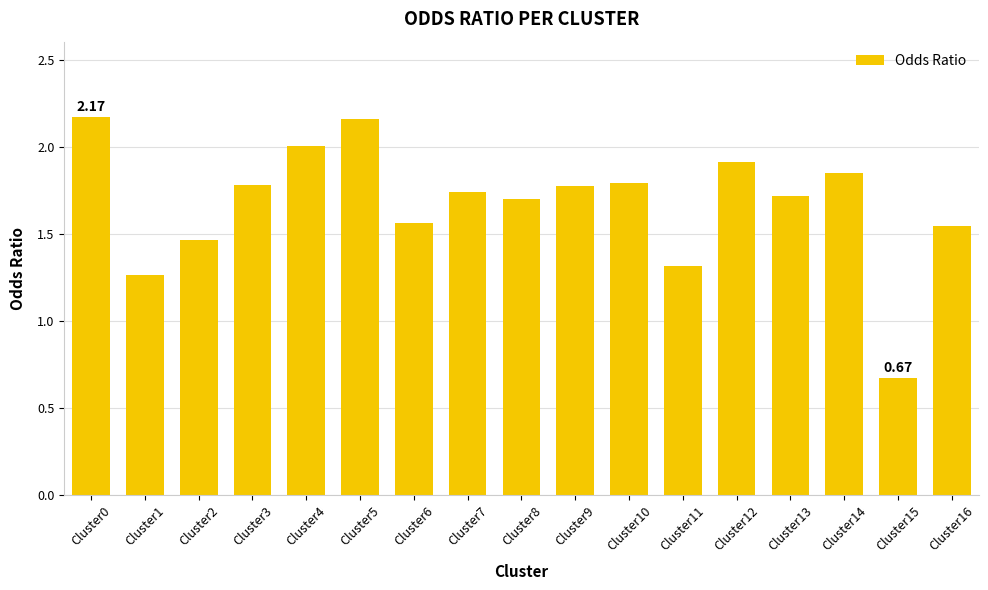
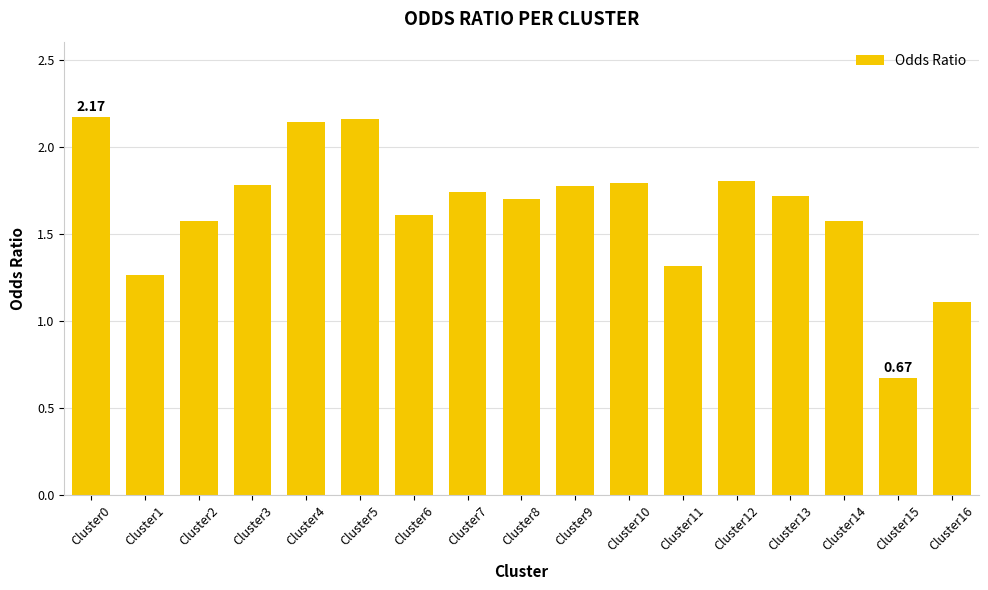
Cluster2: 1.46 -> 1.57
Cluster4: 2.01 -> 2.15
Cluster6: 1.56 -> 1.61
Cluster12: 1.91 -> 1.81
Cluster14: 1.85 -> 1.57
Cluster16: 1.55 -> 1.11
